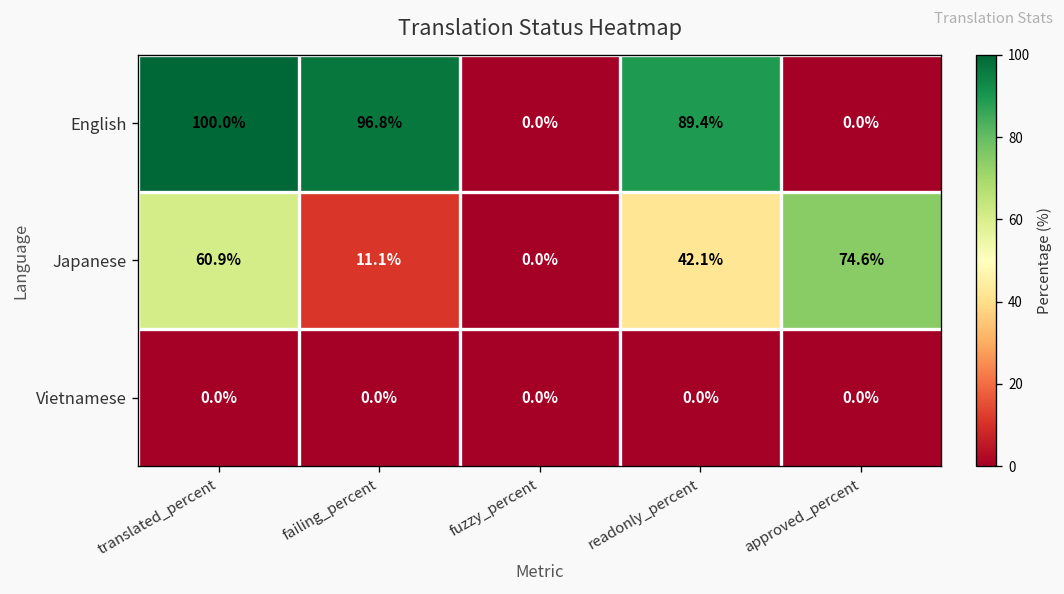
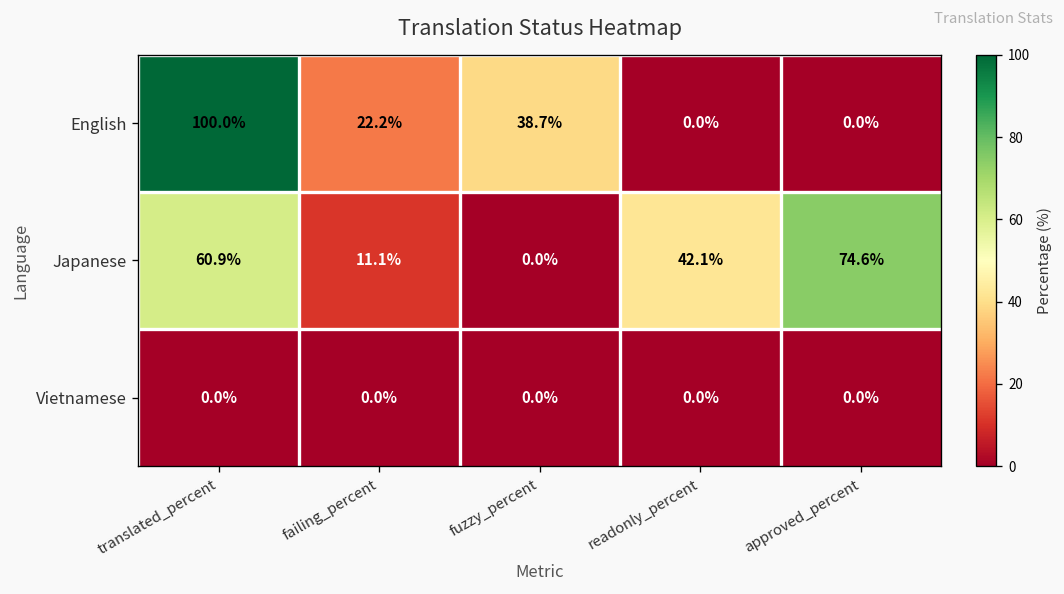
English, failing_percent: 96.8% -> 22.2%
English, fuzzy_percent: 0.0% -> 38.7%
English, readonly_percent: 89.4% -> 0.0%
